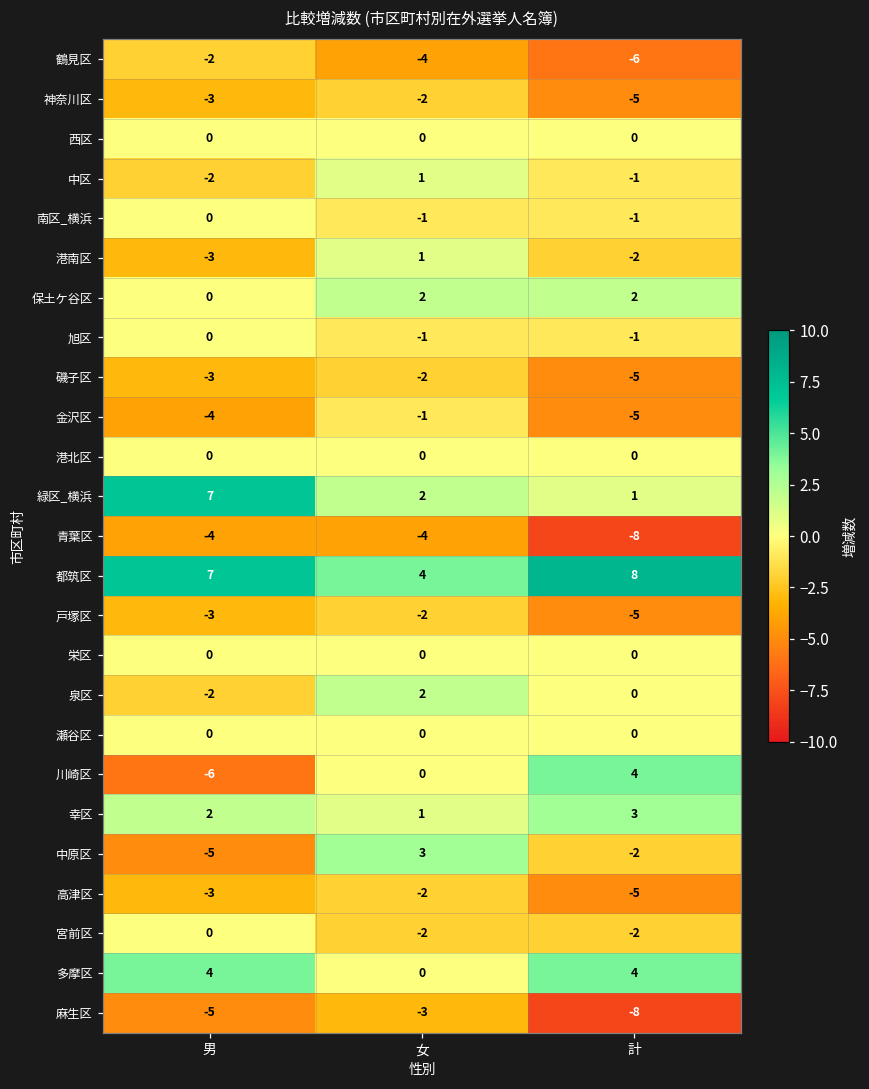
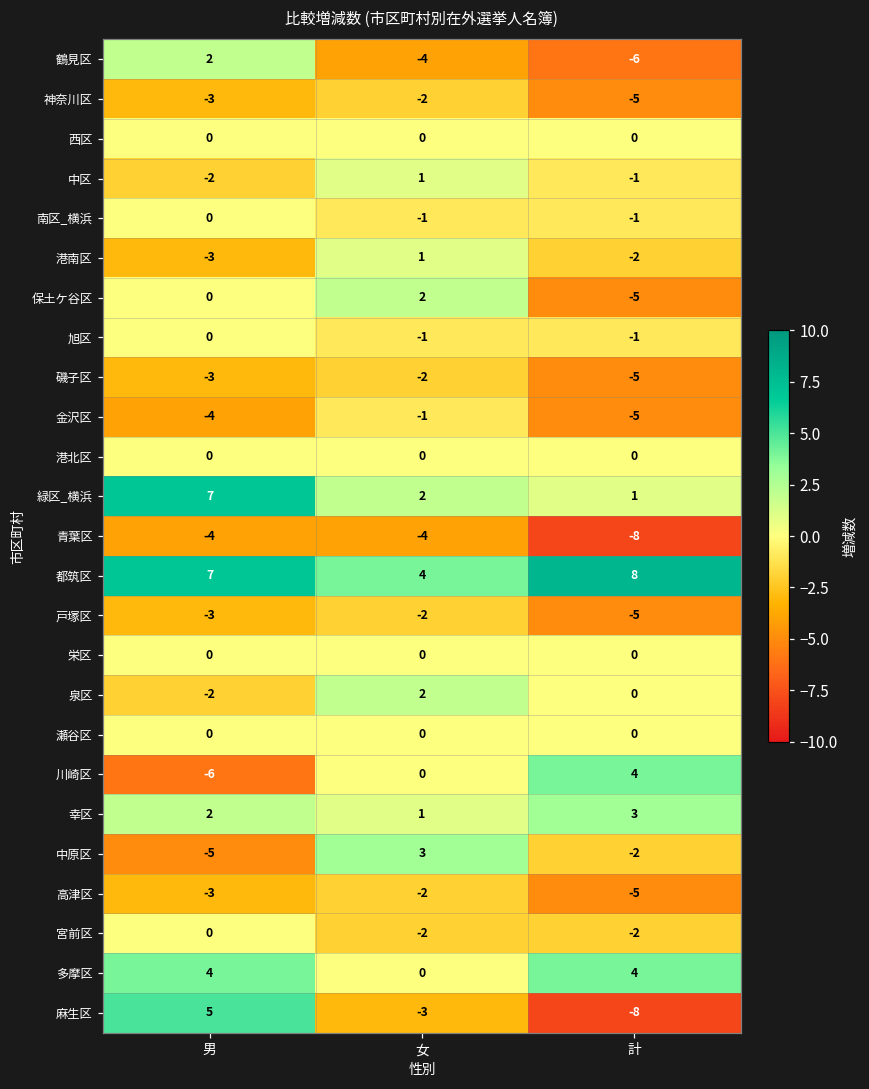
鶴見区, 男: -2 -> 2
保土ケ谷区, 計: 2 -> -5
麻生区, 男: -5 -> 5
